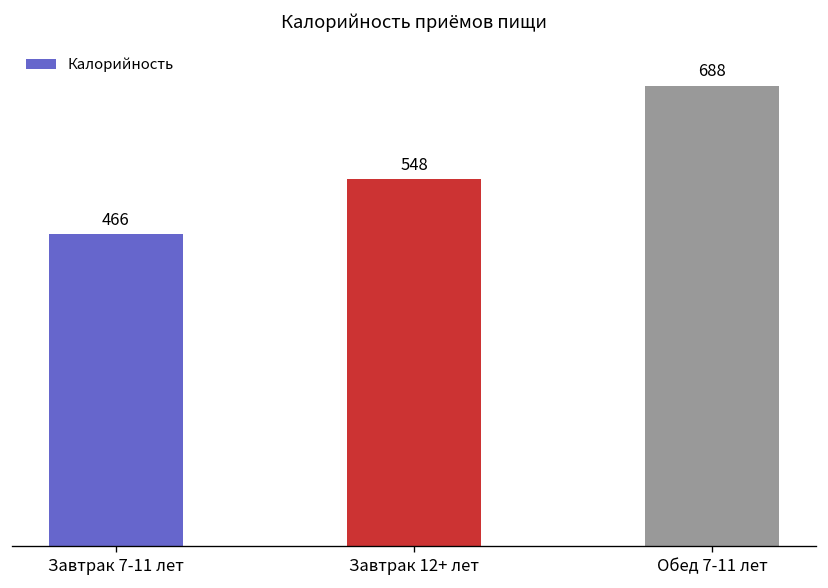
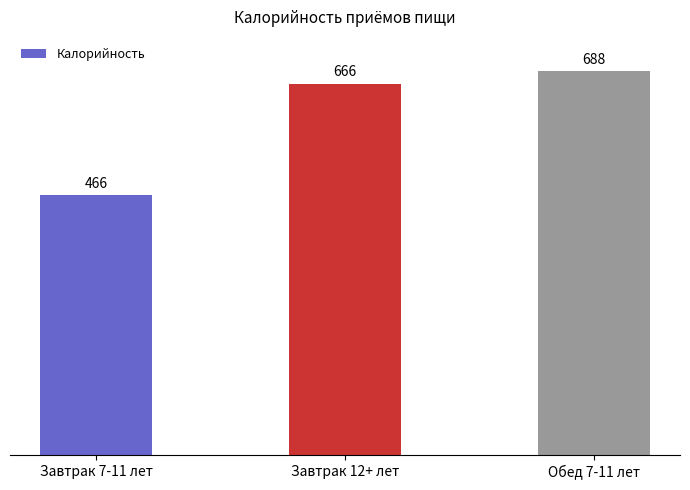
Завтрак 12+ лет: 548 -> 666
